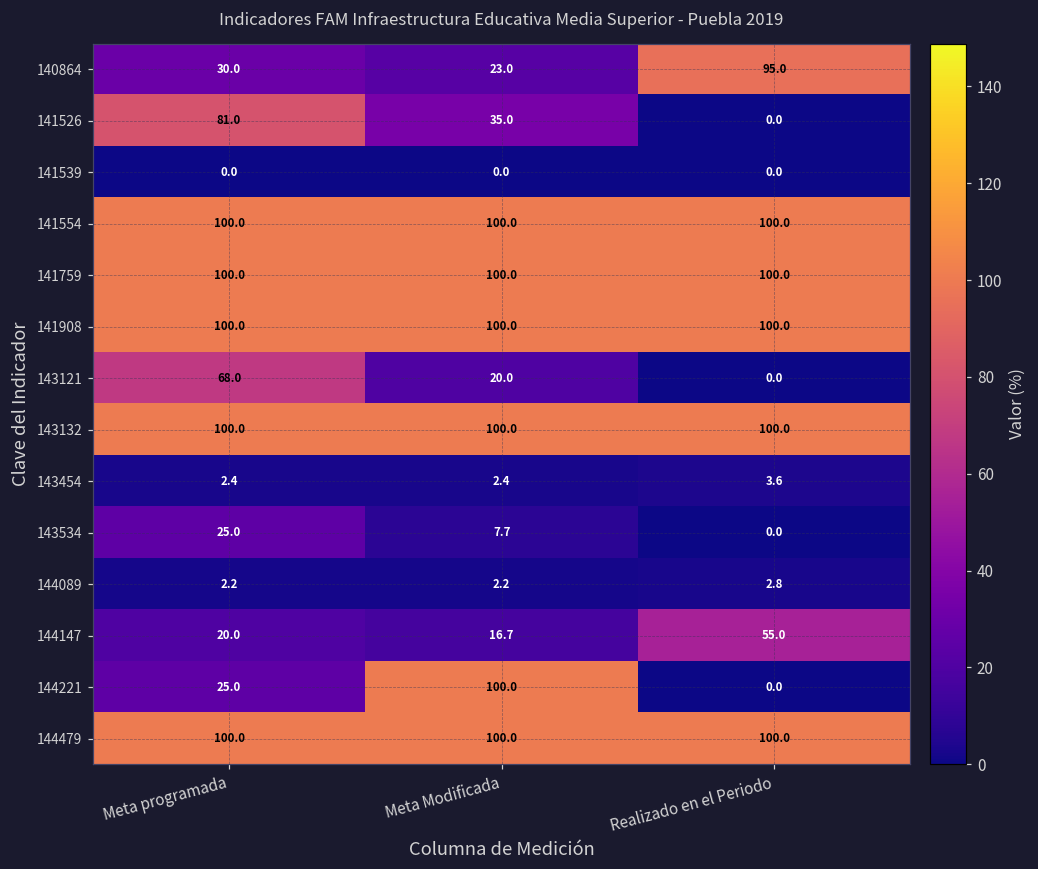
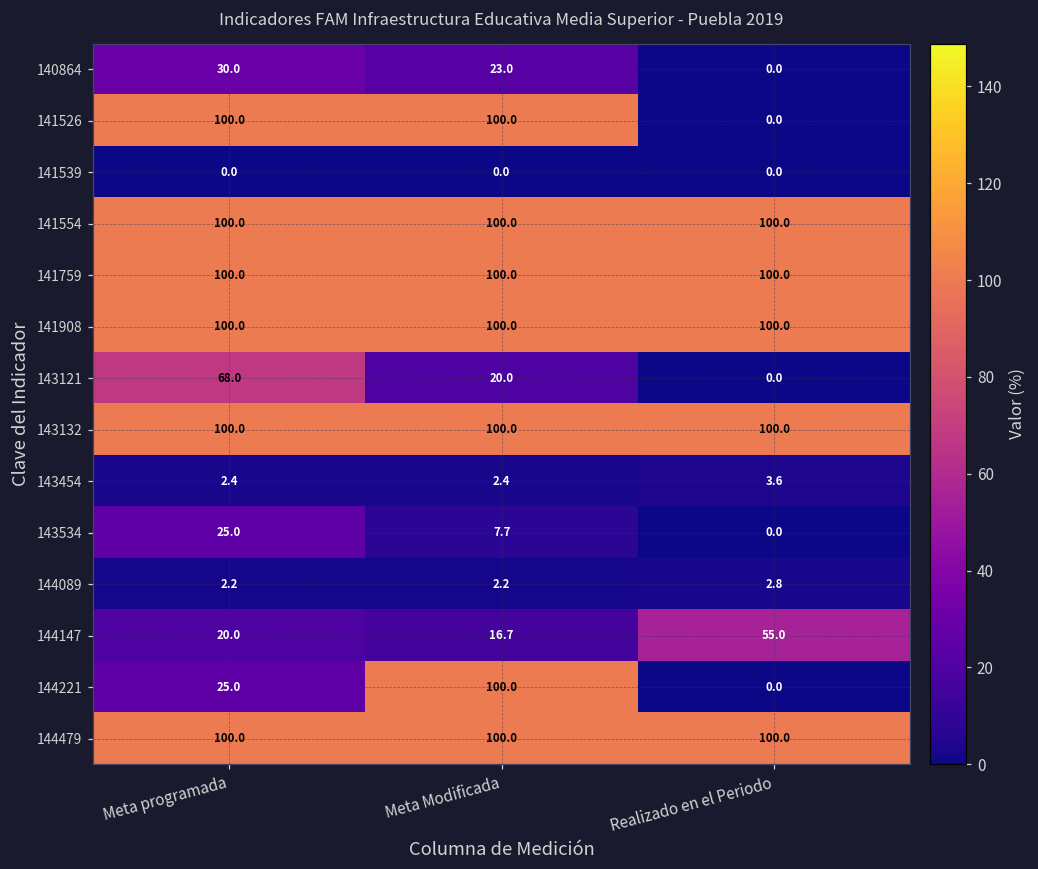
140864, Realizado en el Periodo: 95.0 -> 0.0
141526, Meta programada: 81.0 -> 100.0
141526, Meta Modificada: 35.0 -> 100.0
